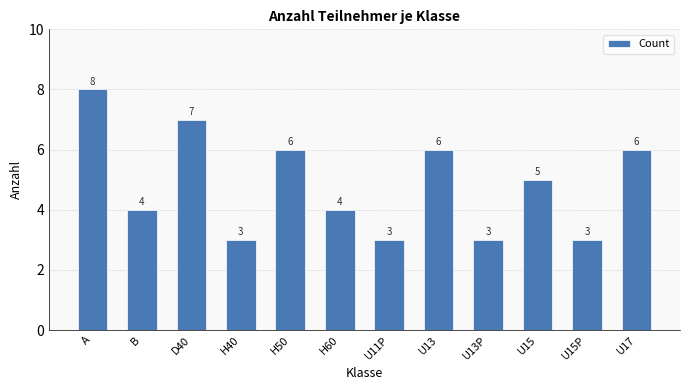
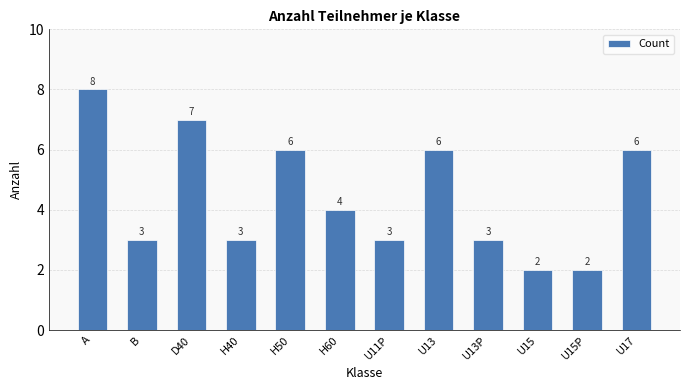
B: 4 -> 3
U15: 5 -> 2
U15P: 3 -> 2
